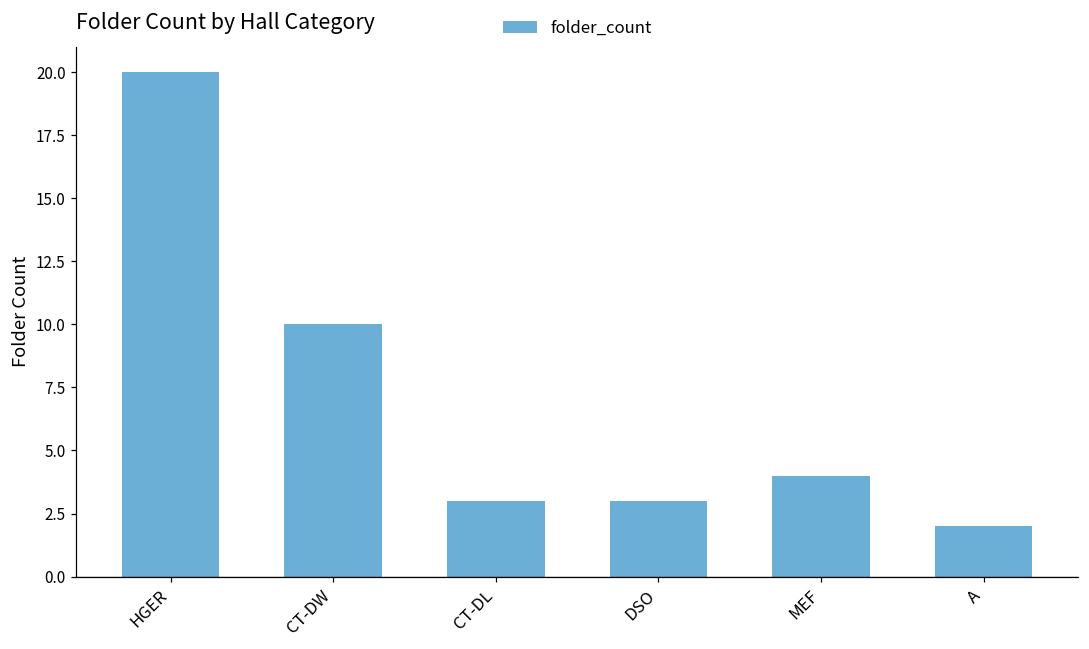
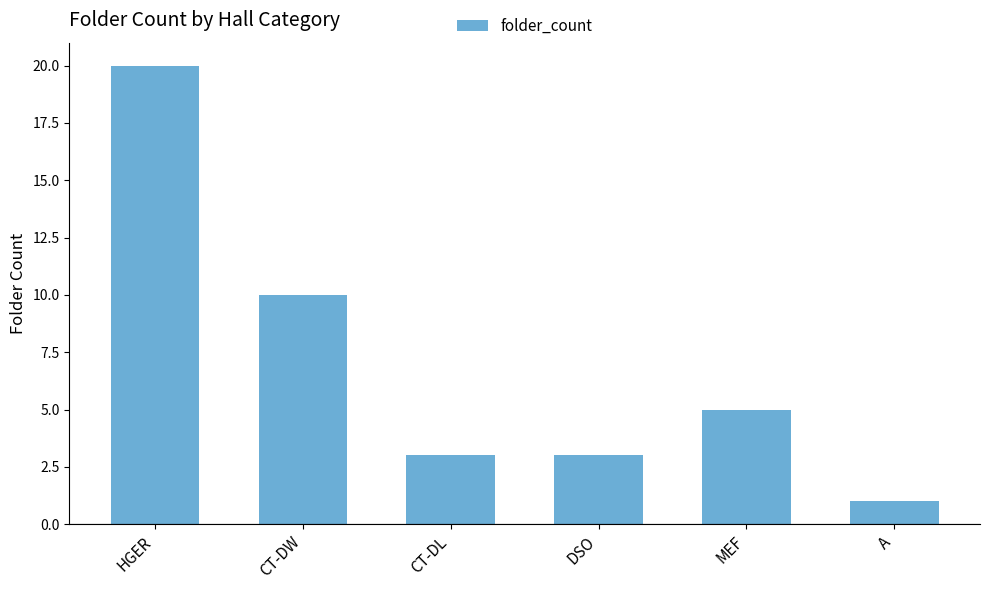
MEF: 4 -> 5
A: 2 -> 1
